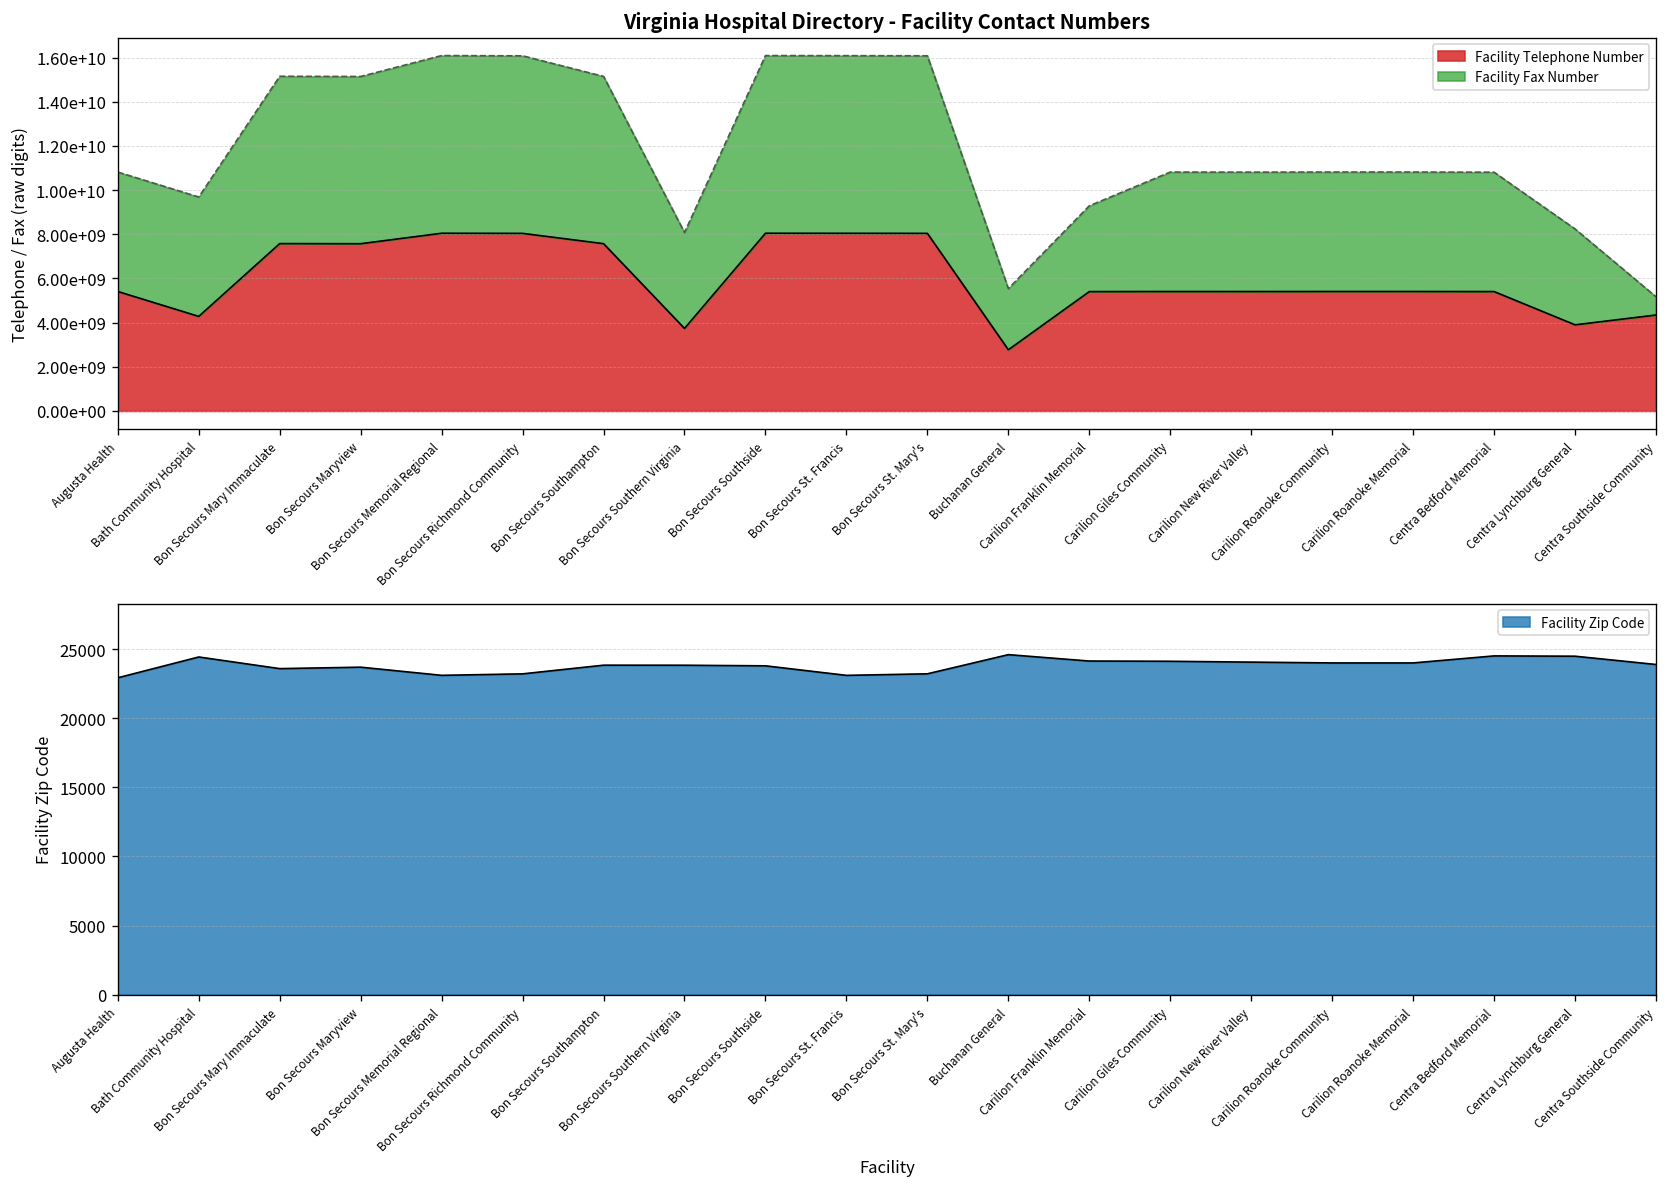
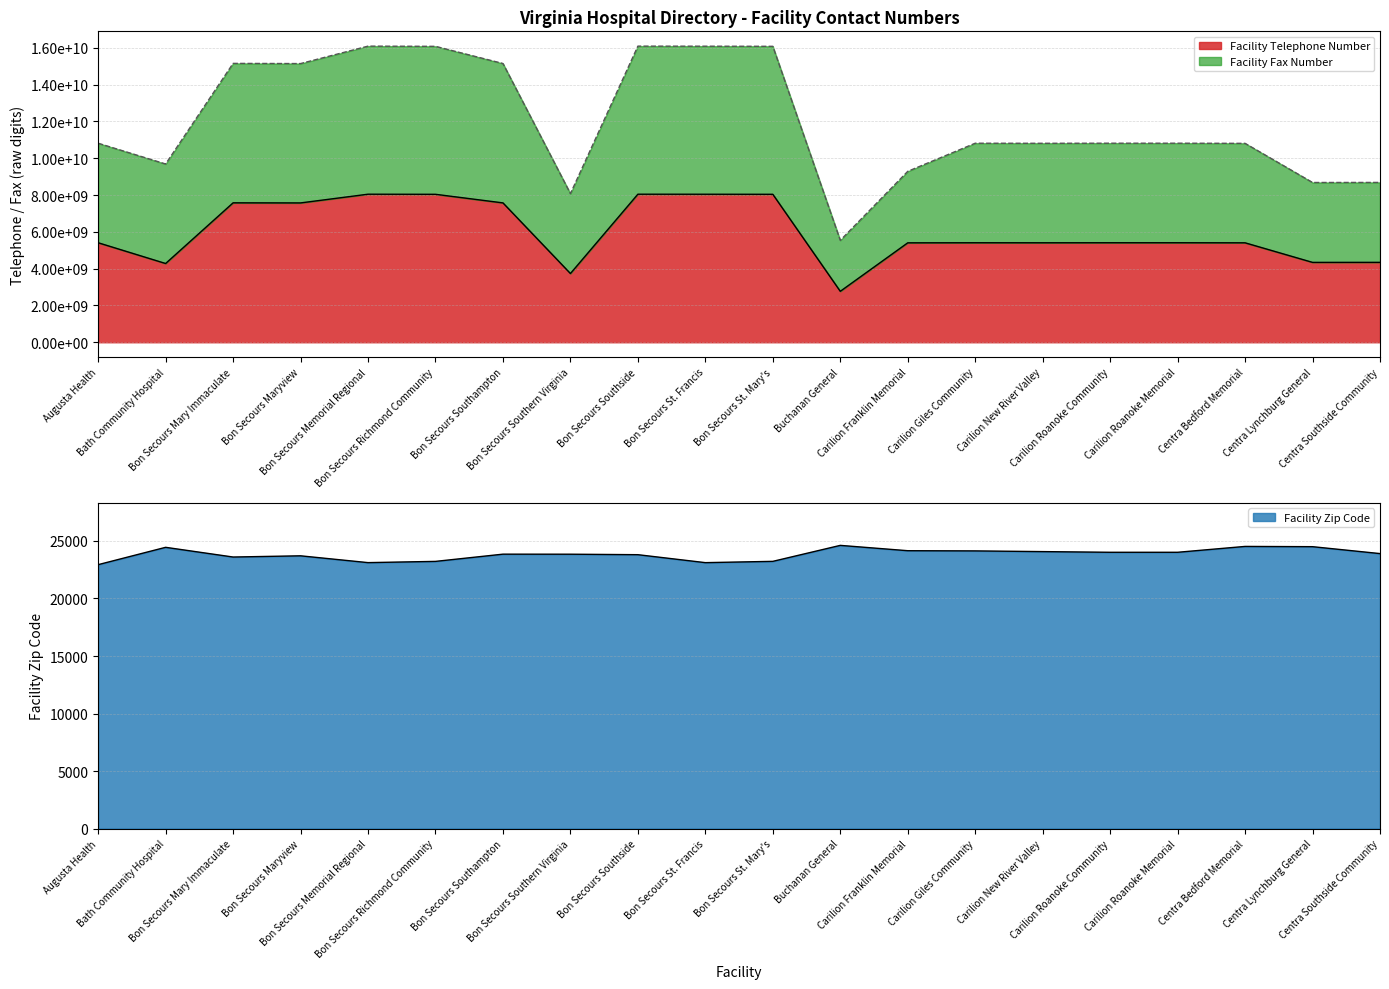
Virginia Hospital Directory - Facility Contact Numbers, Facility Telephone Number, Centra Lynchburg General: 3900000000 -> 4300000000
Virginia Hospital Directory - Facility Contact Numbers, Facility Fax Number, Centra Southside Community: 800000000 -> 4300000000
